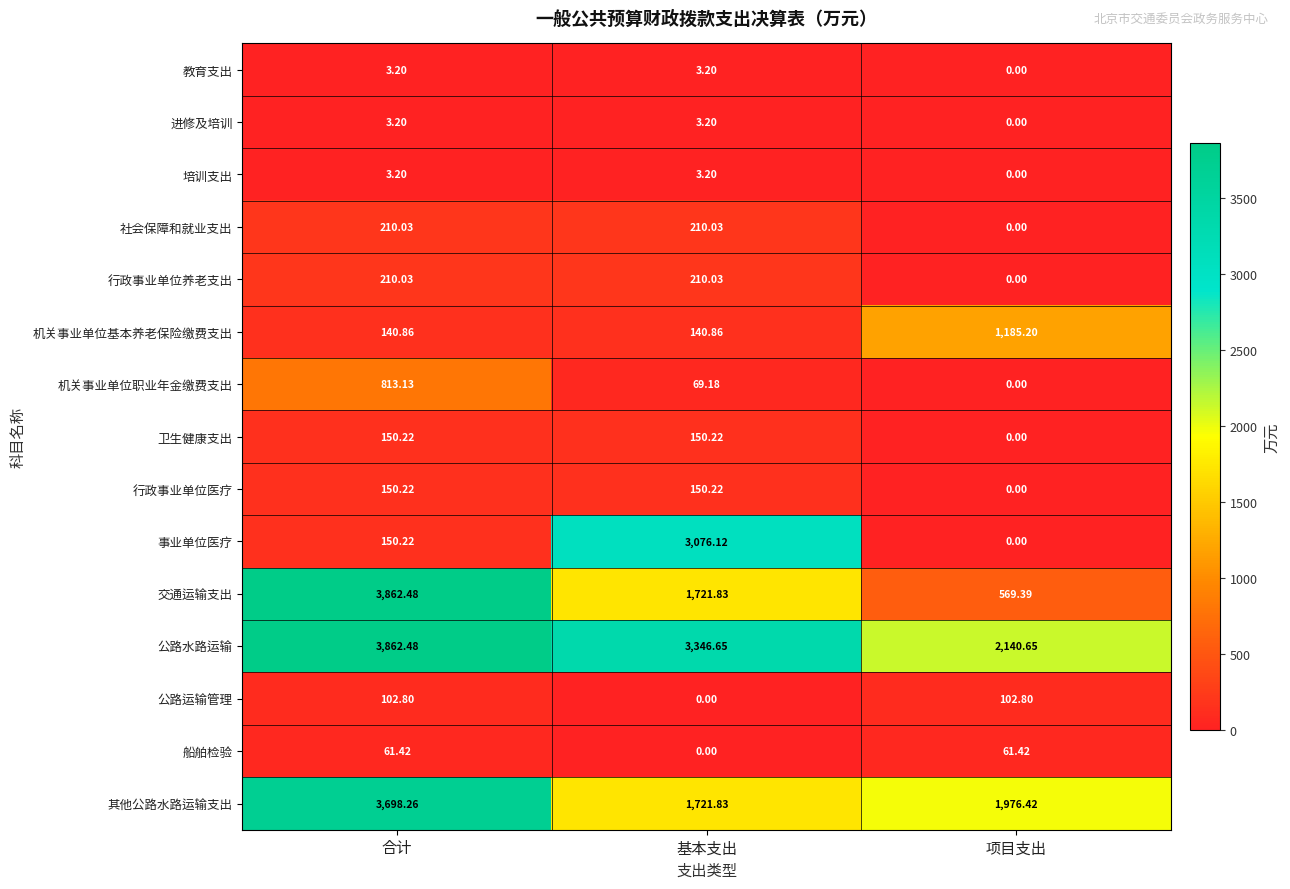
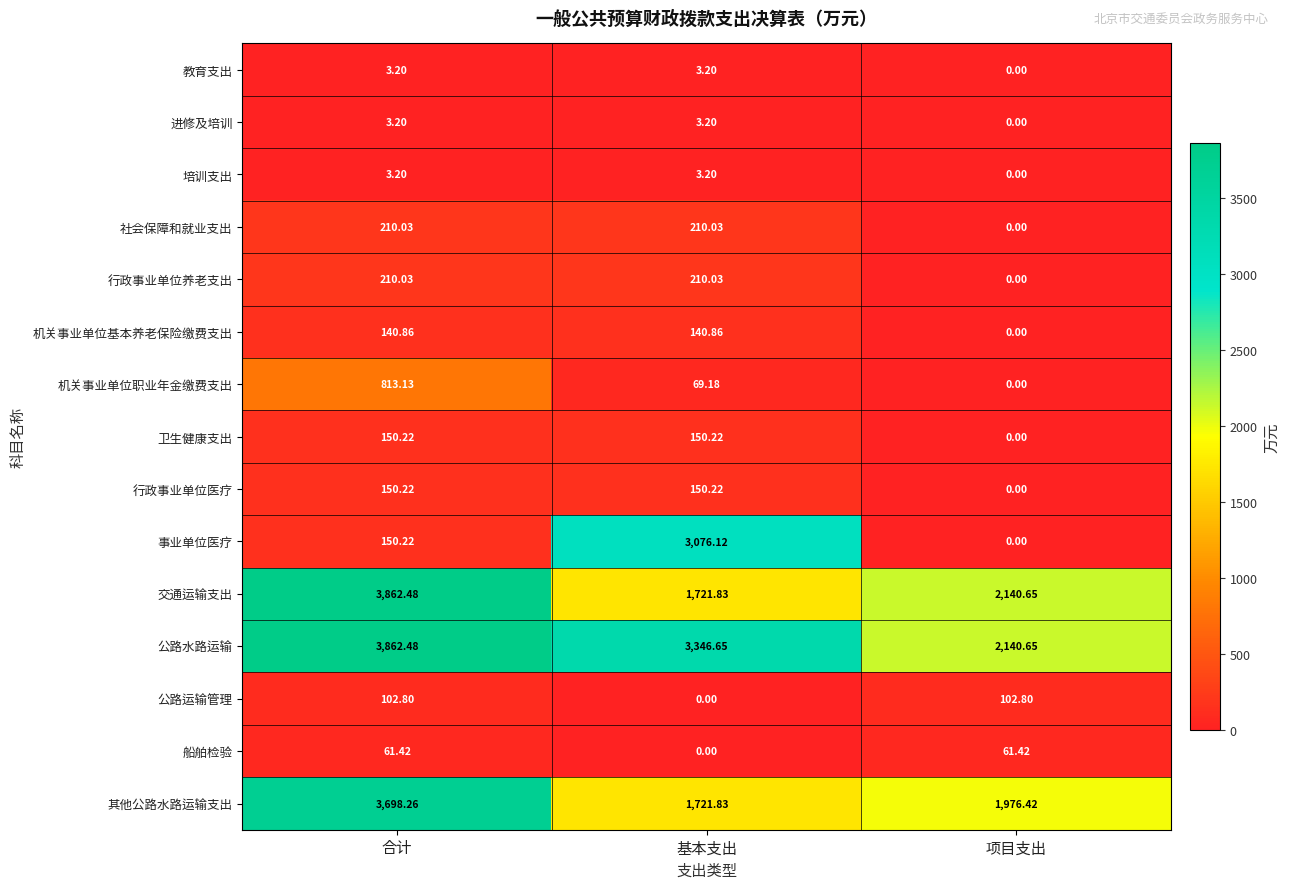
机关事业单位基本养老保险缴费支出, 项目支出: 1,185.20 -> 0.00
交通运输支出, 项目支出: 569.39 -> 2,140.65
